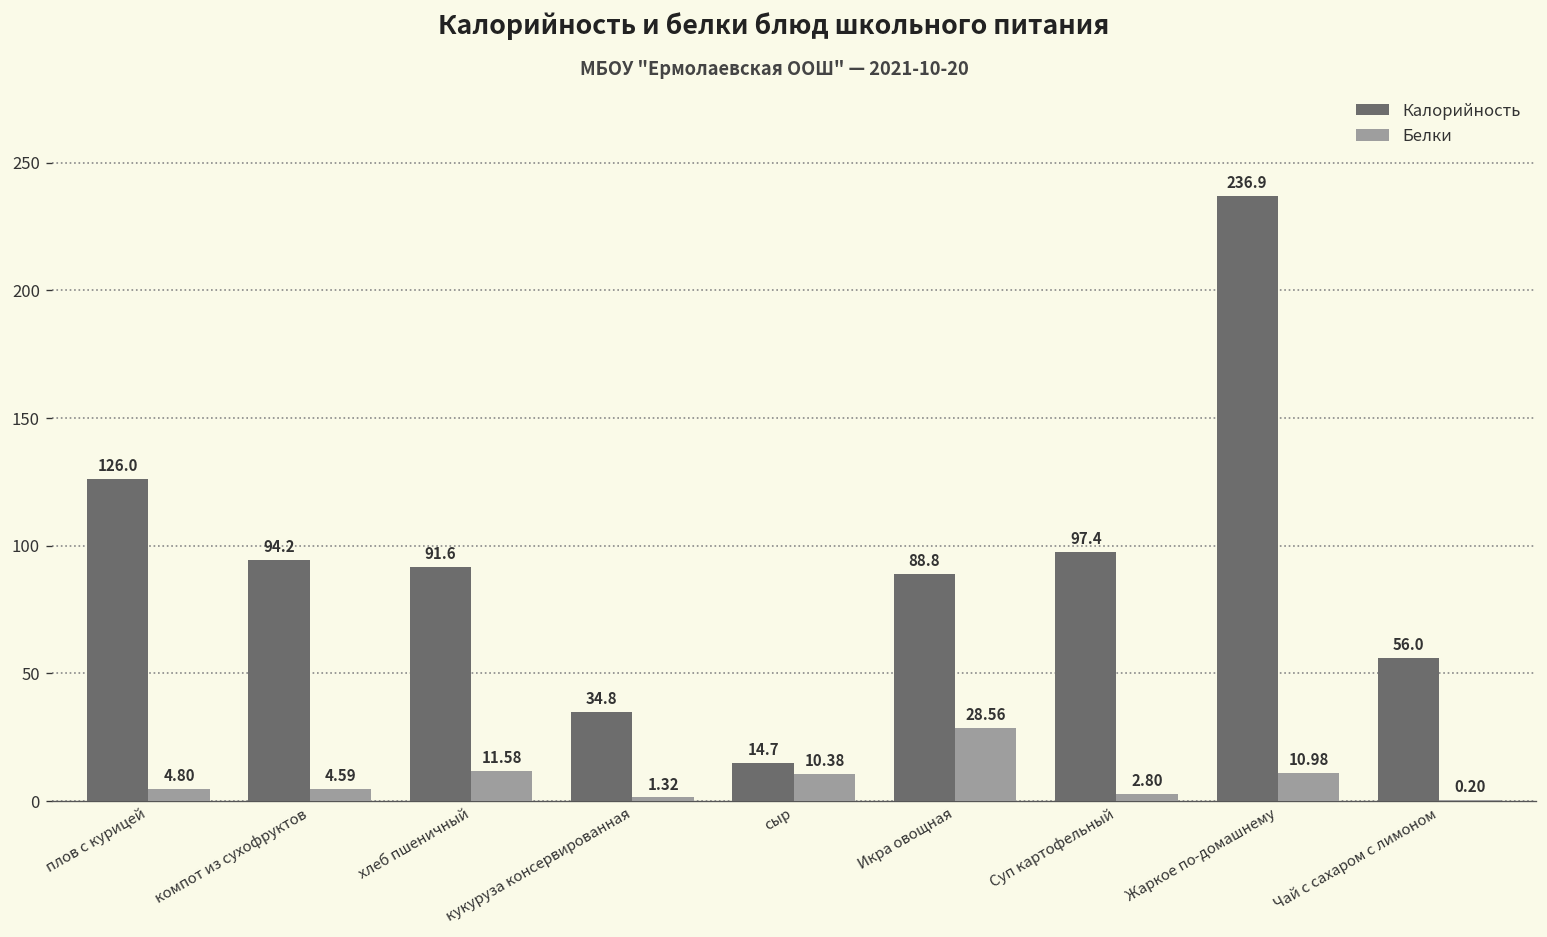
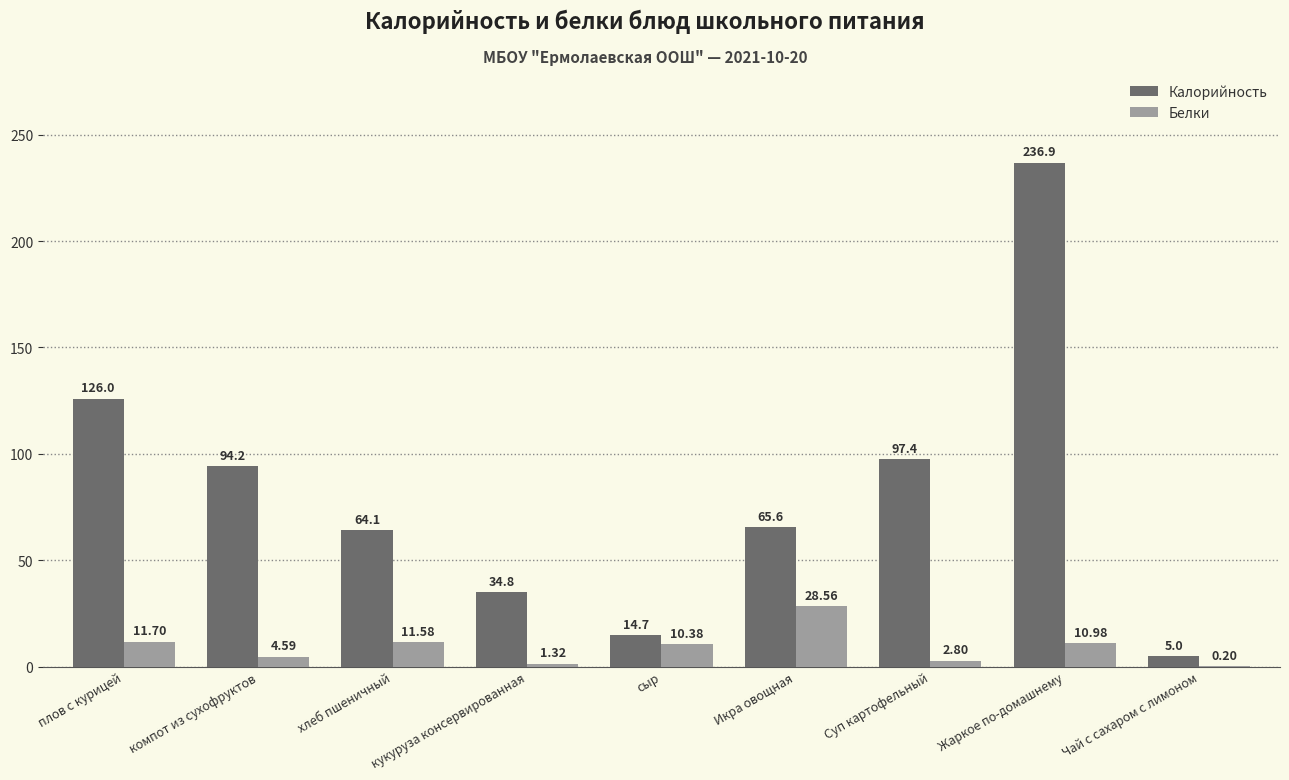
Белки, плов с курицей: 4.80 -> 11.70
Калорийность, хлеб пшеничный: 91.6 -> 64.1
Калорийность, Икра овощная: 88.8 -> 65.6
Калорийность, Чай с сахаром с лимоном: 56.0 -> 5.0
